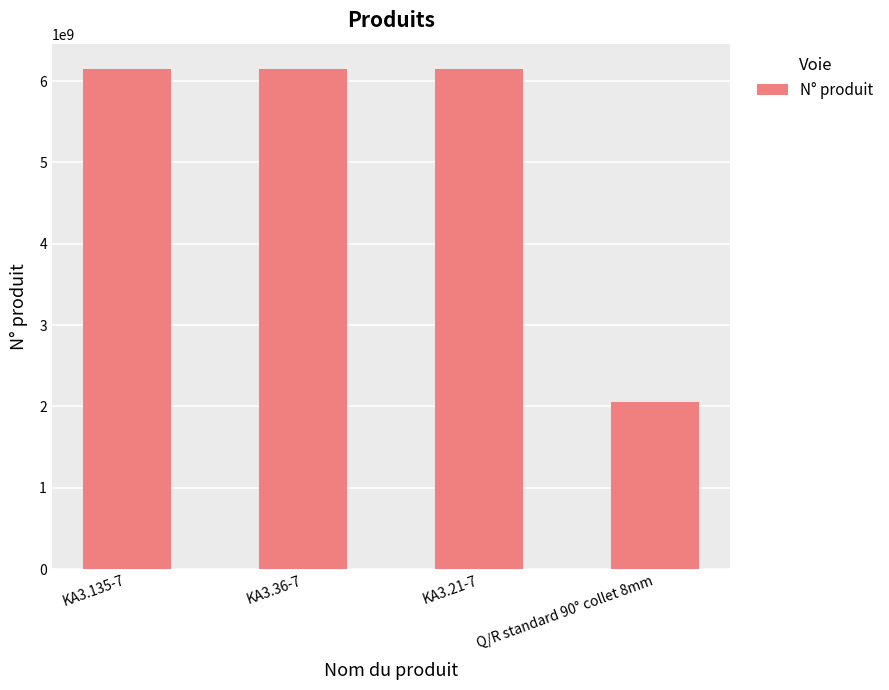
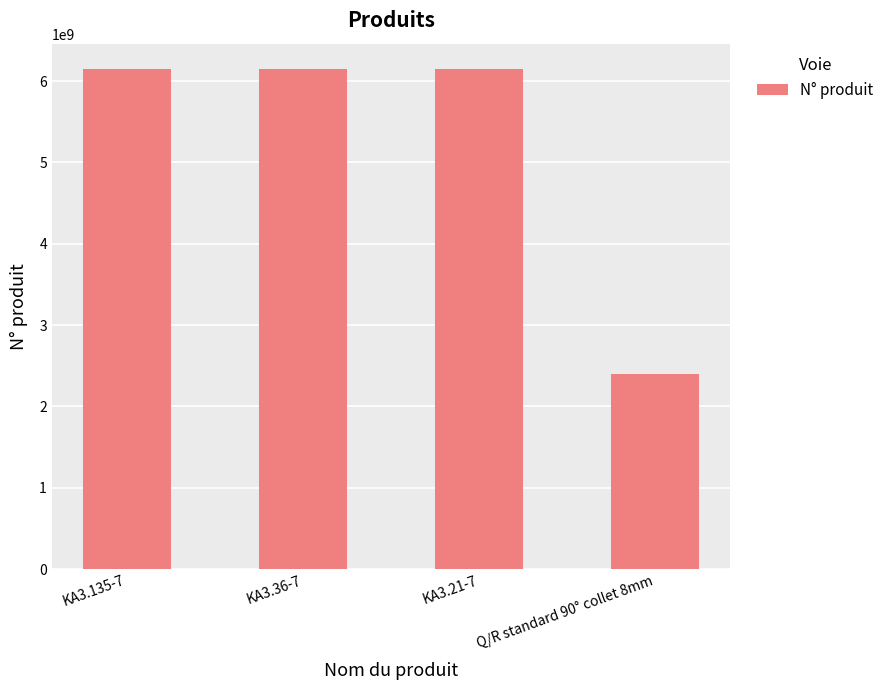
Q/R standard 90° collet 8mm: 2100000000 -> 2400000000
